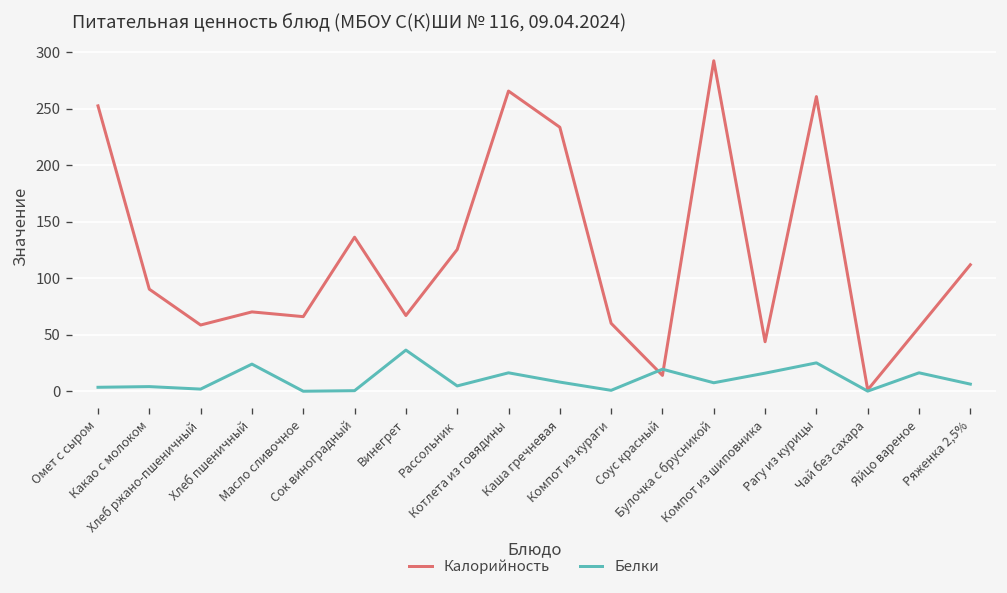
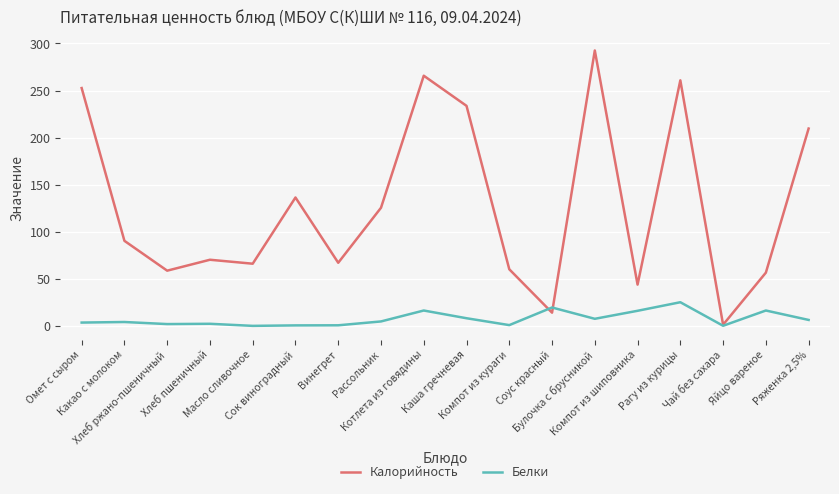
Белки, Хлеб пшеничный: 20 -> 0
Белки, Винегрет: 40 -> 0
Калорийность, Ряженка 2,5%: 110 -> 210
